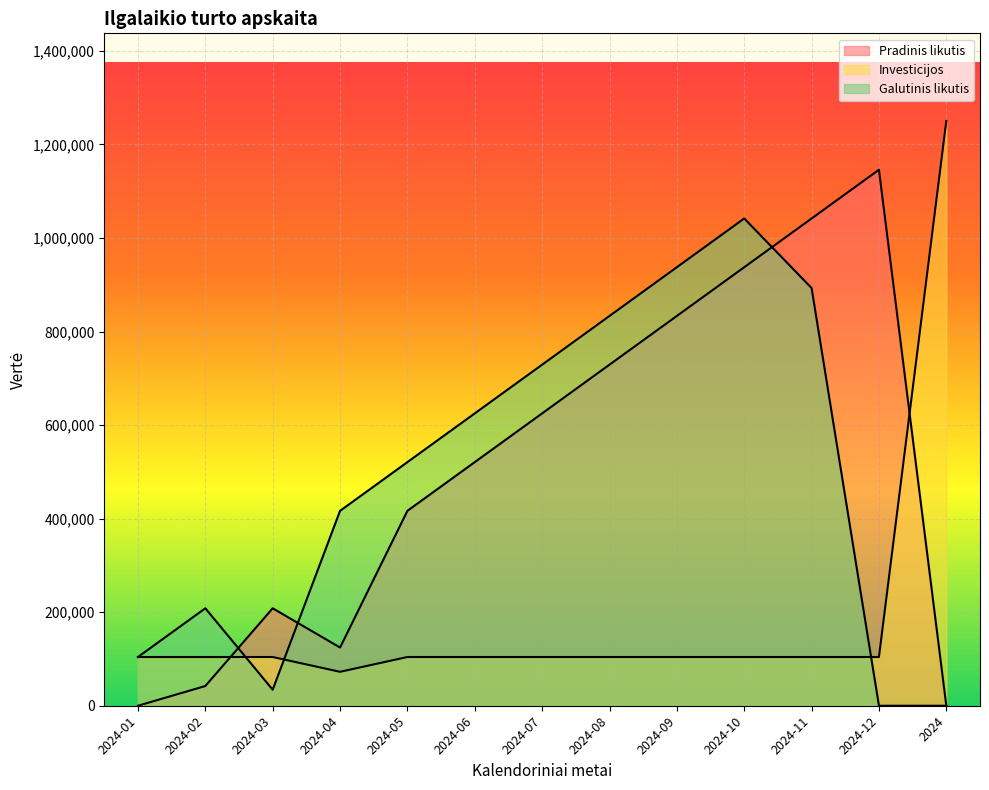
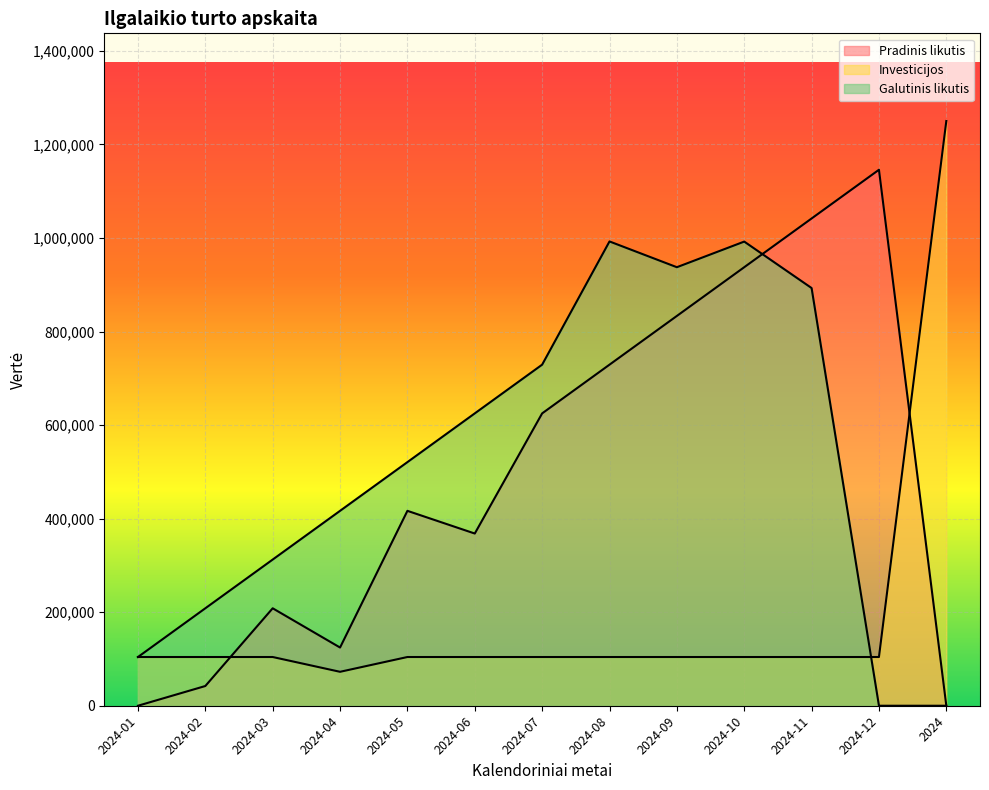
Galutinis likutis, 2024-03: 30,000 -> 310,000
Pradinis likutis, 2024-06: 520,000 -> 370,000
Galutinis likutis, 2024-08: 830,000 -> 990,000
Galutinis likutis, 2024-10: 1,040,000 -> 990,000
